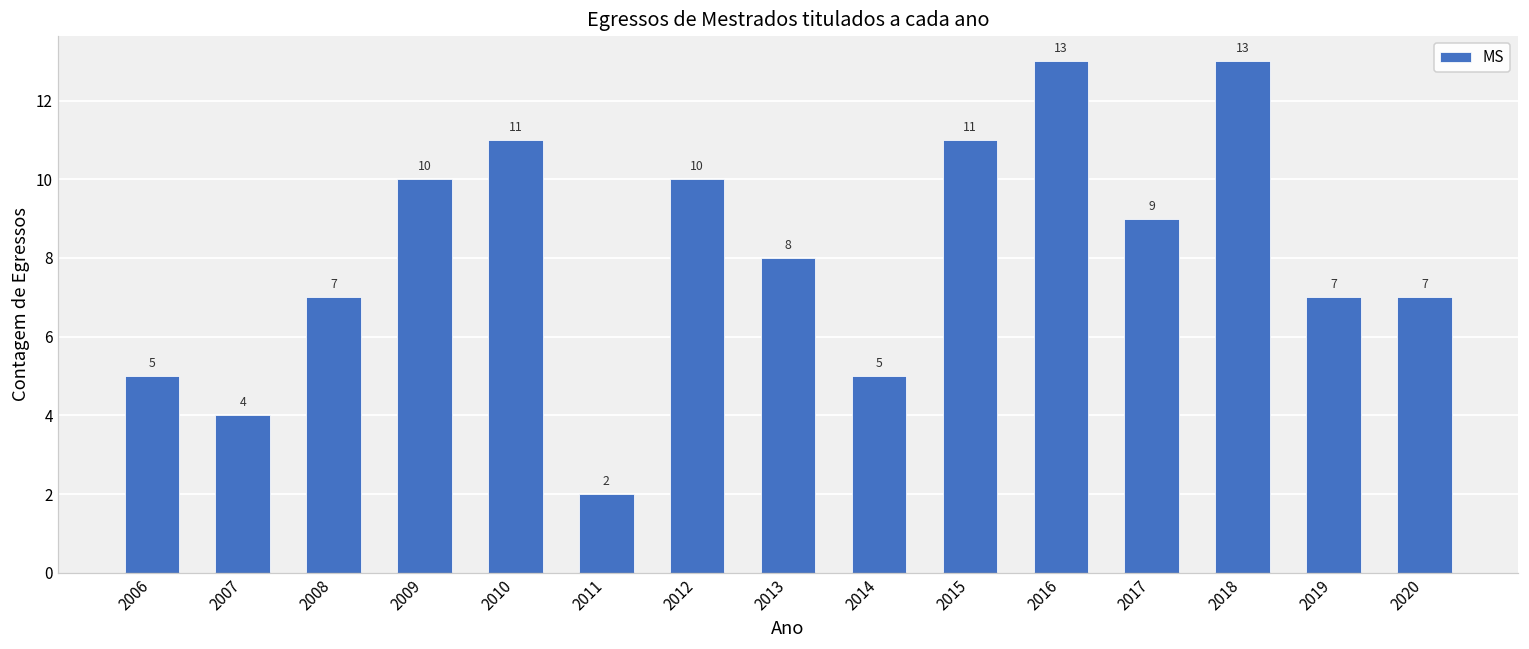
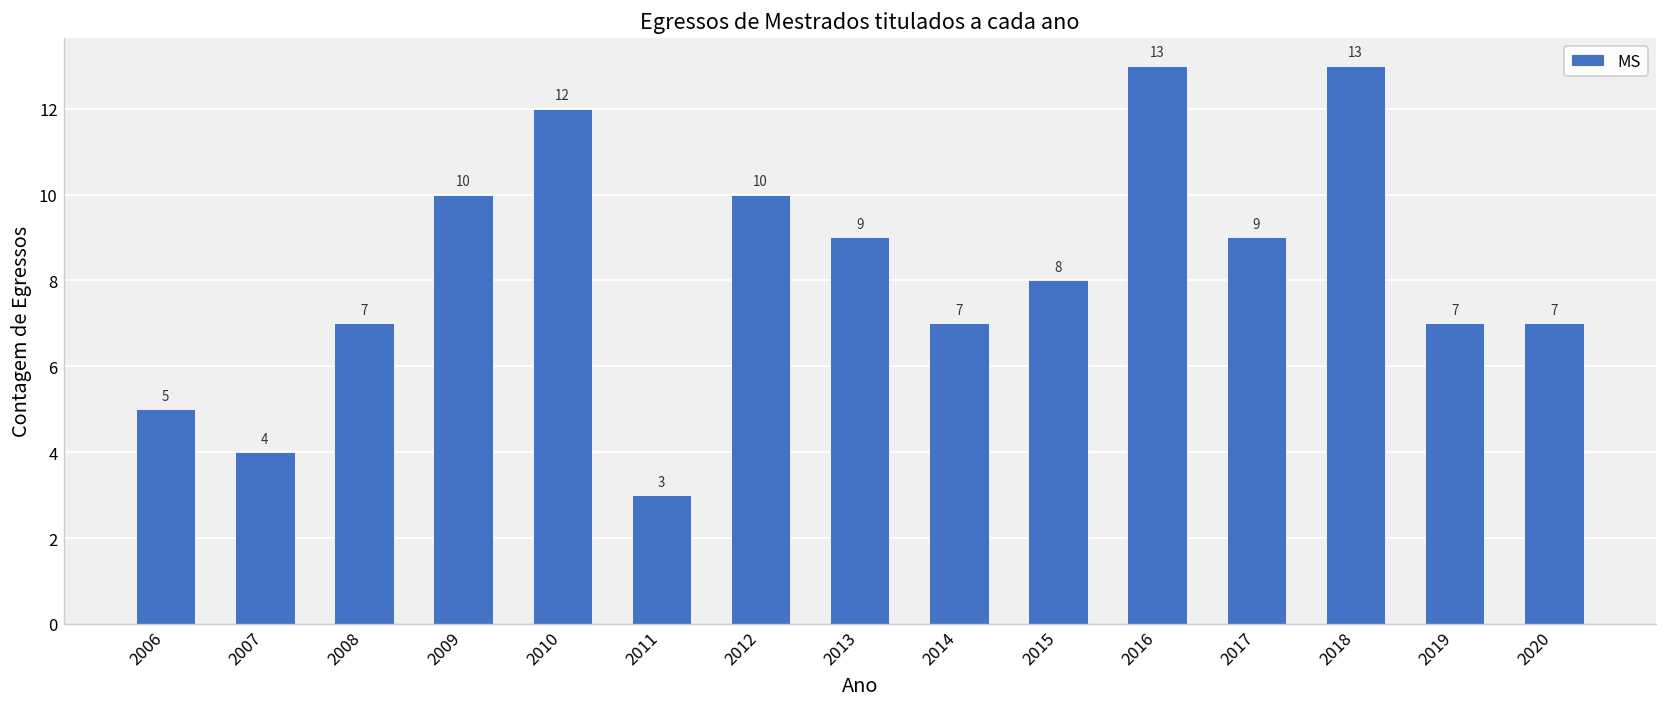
2010: 11 -> 12
2011: 2 -> 3
2013: 8 -> 9
2014: 5 -> 7
2015: 11 -> 8
